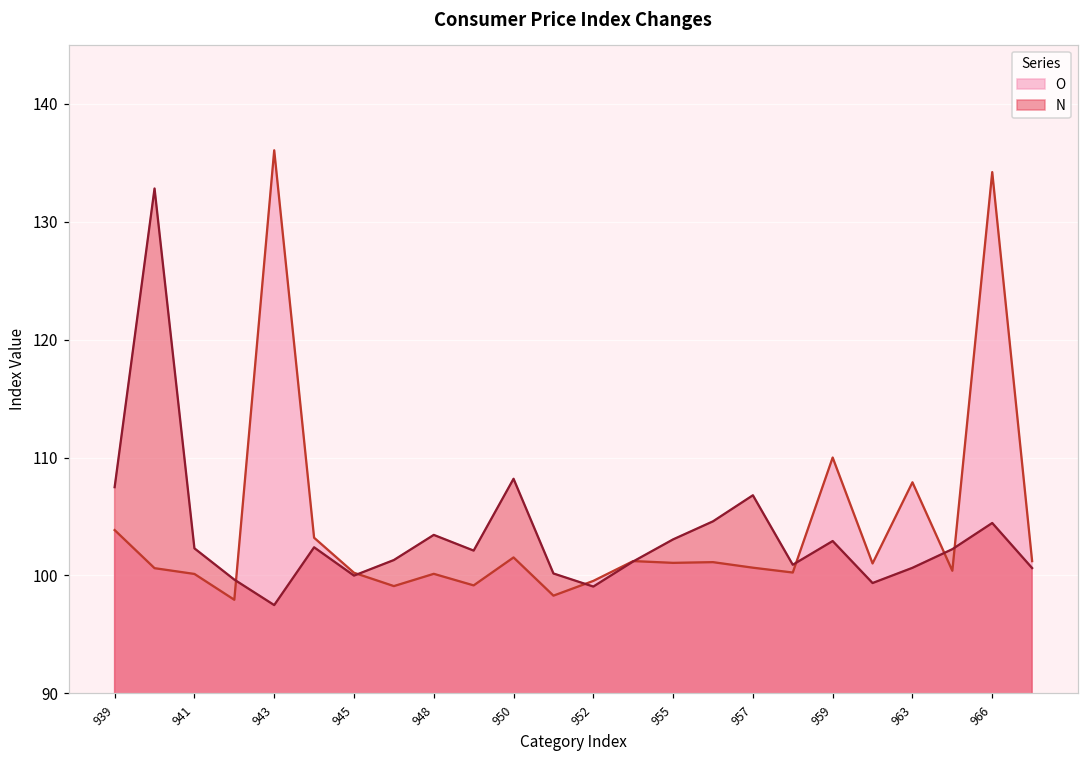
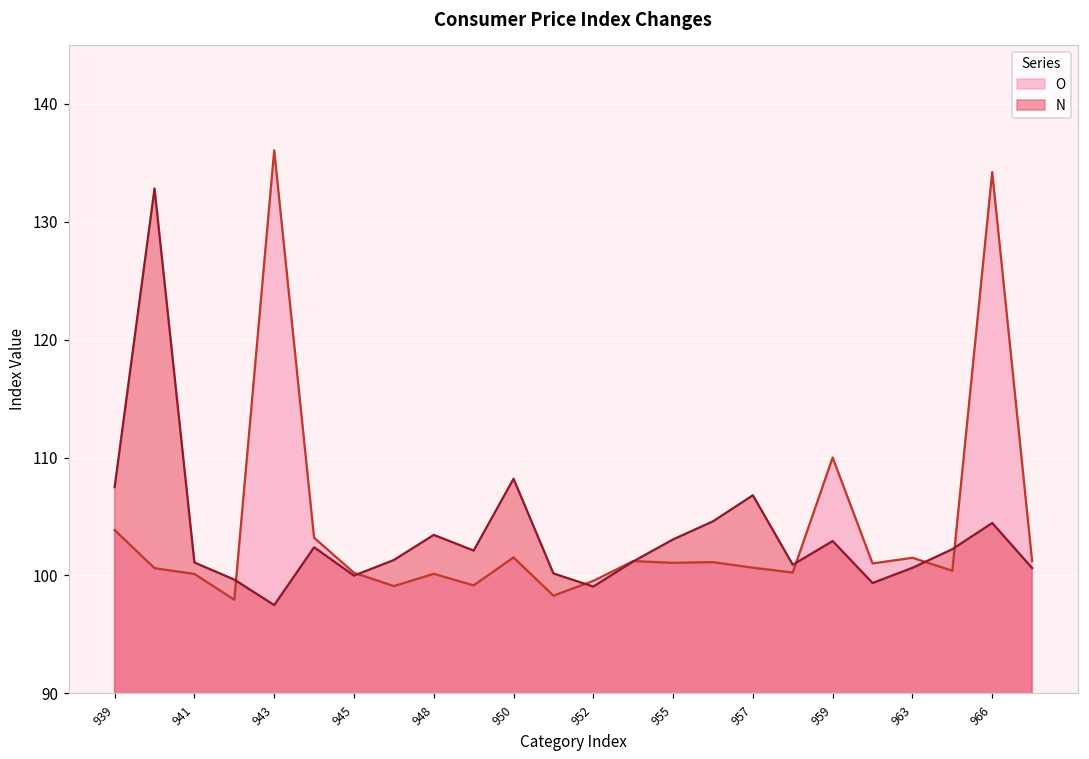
N, 941: 102.3 -> 101.1
O, 963: 107.9 -> 101.5
